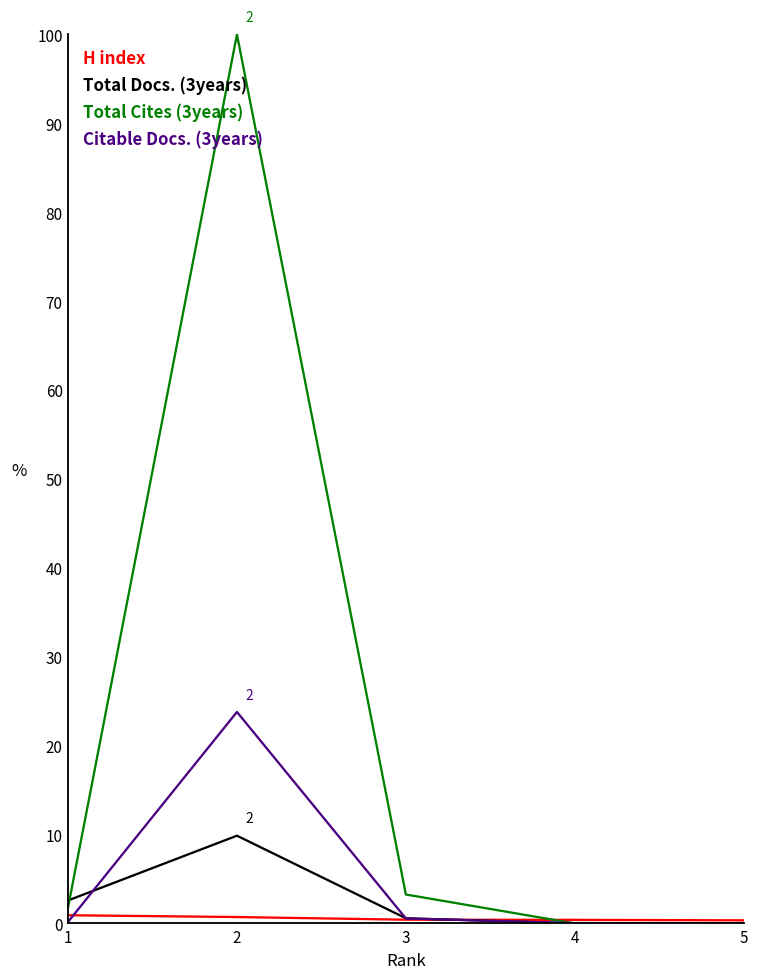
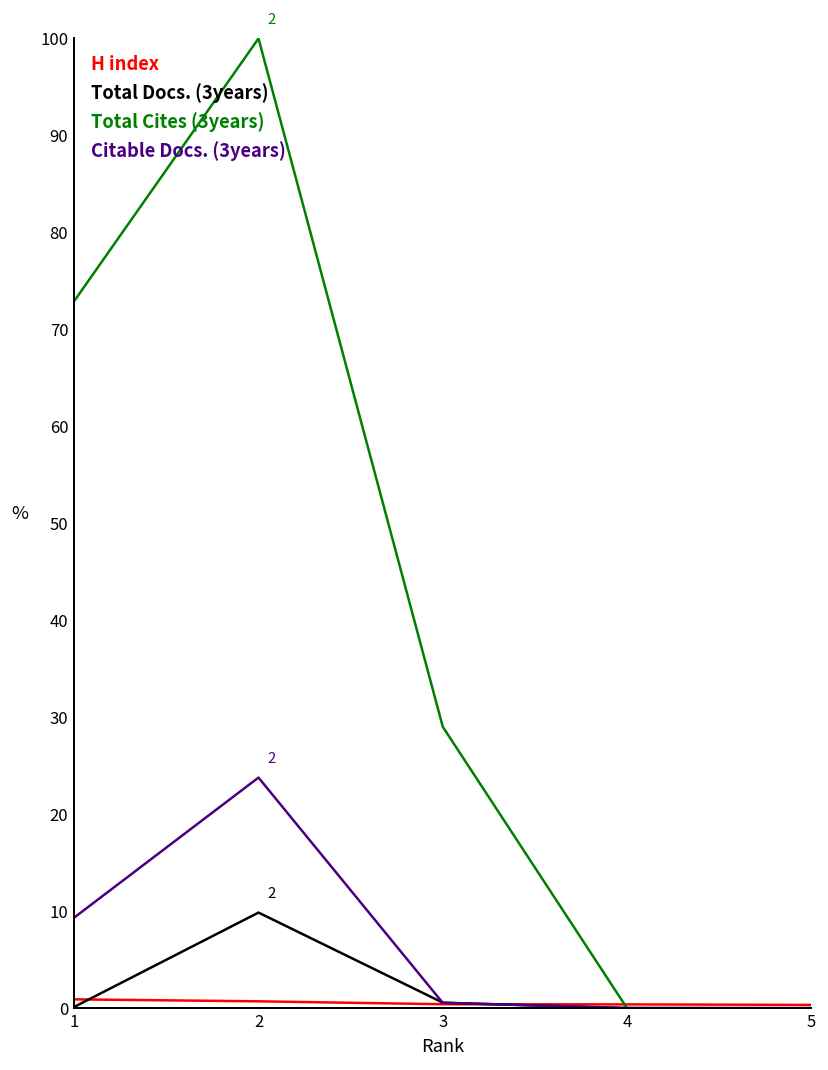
Total Docs. (3years), 1: 3 -> 0
Total Cites (3years), 1: 2 -> 73
Citable Docs. (3years), 1: 0 -> 9
Total Cites (3years), 3: 3 -> 29
